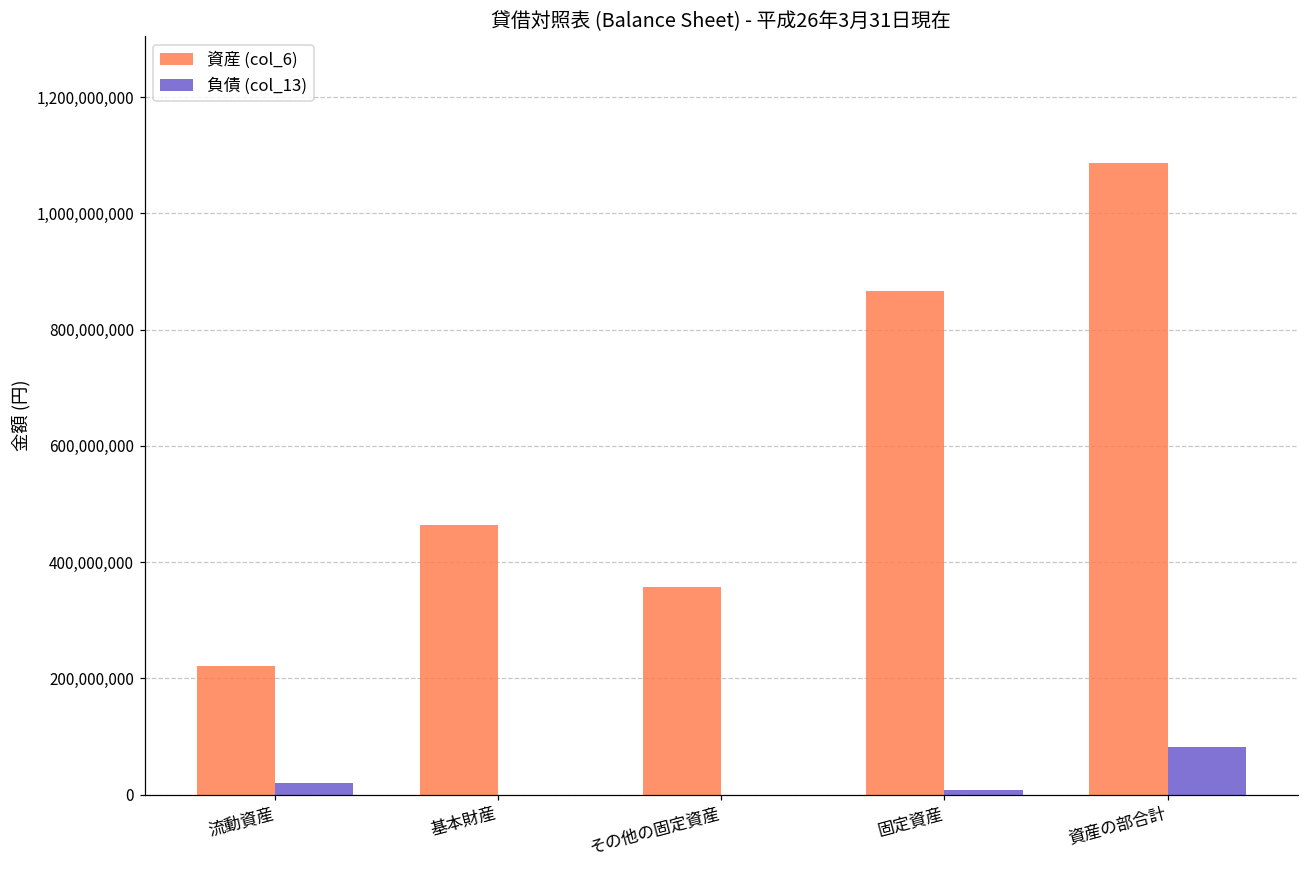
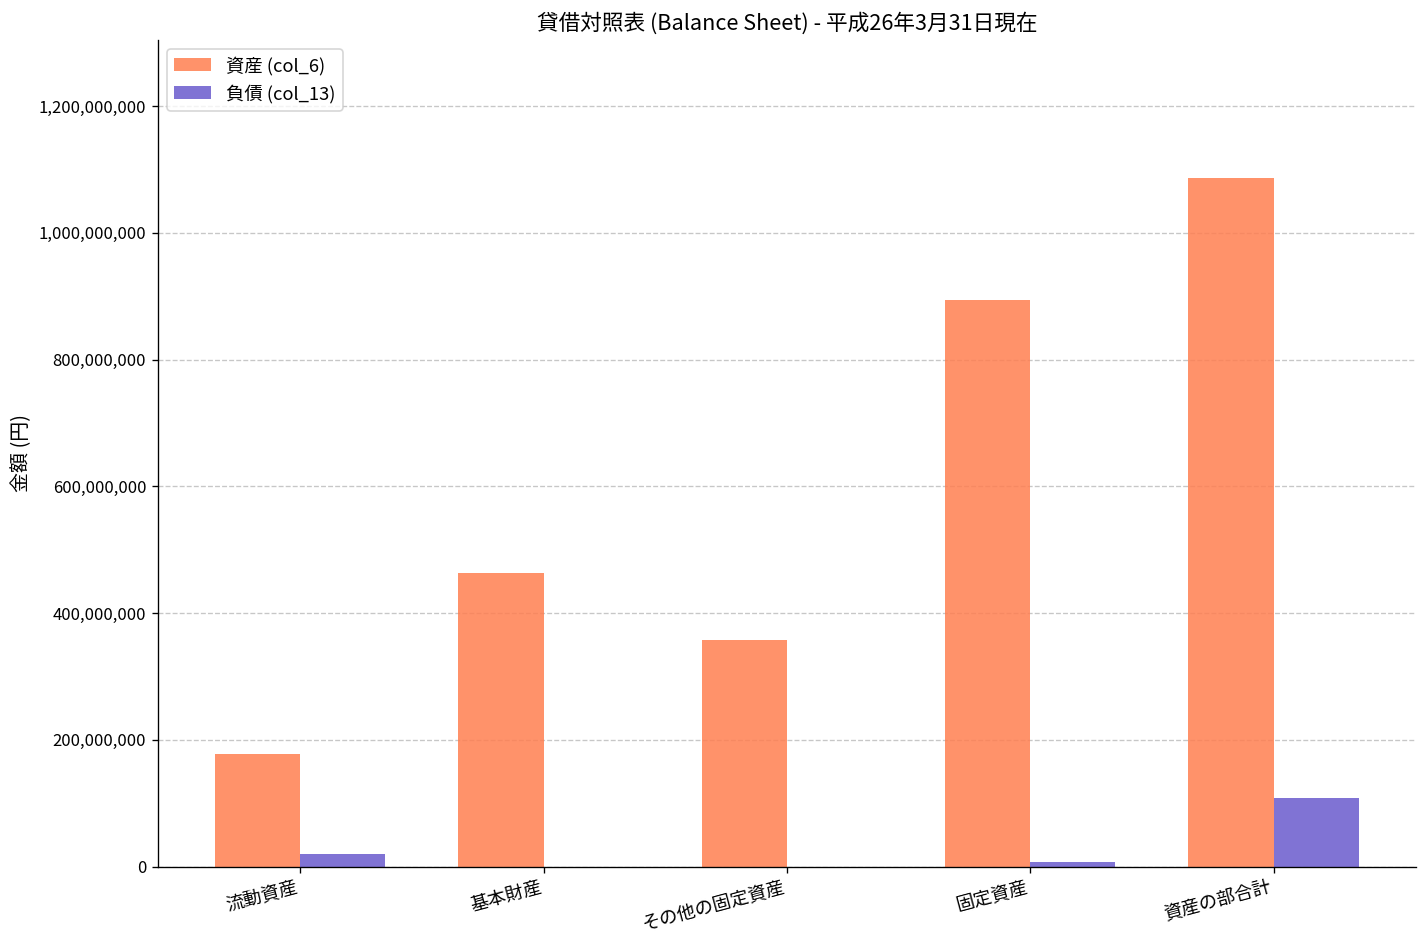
資産 (col_6), 流動資産: 220,000,000 -> 180,000,000
資産 (col_6), 固定資産: 870,000,000 -> 890,000,000
負債 (col_13), 資産の部合計: 80,000,000 -> 110,000,000
